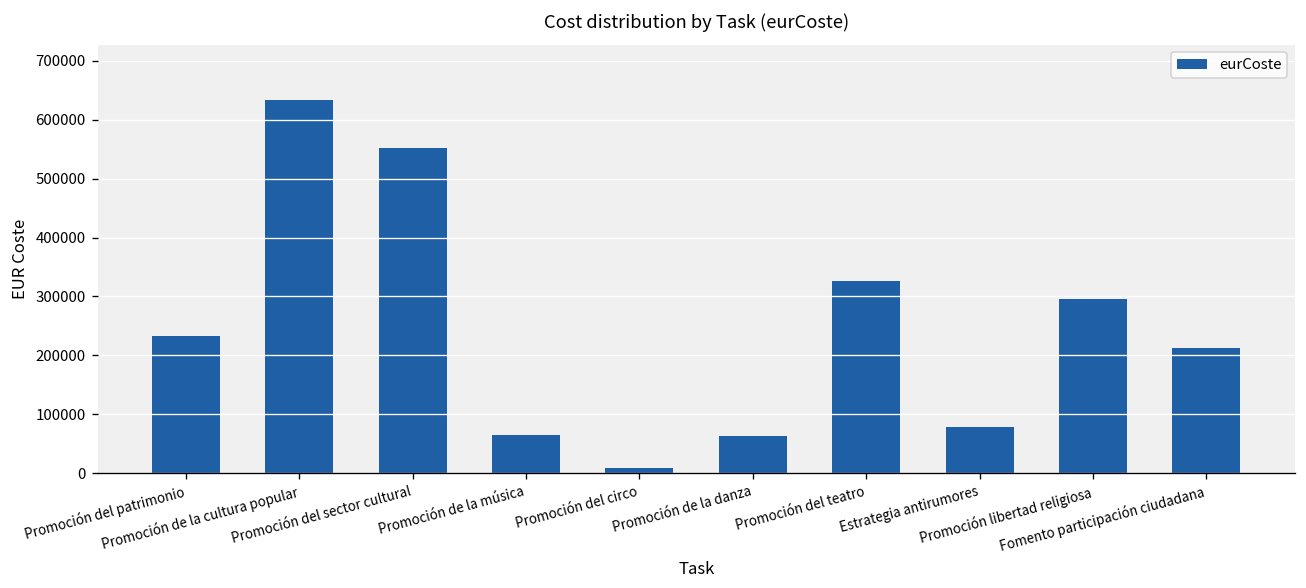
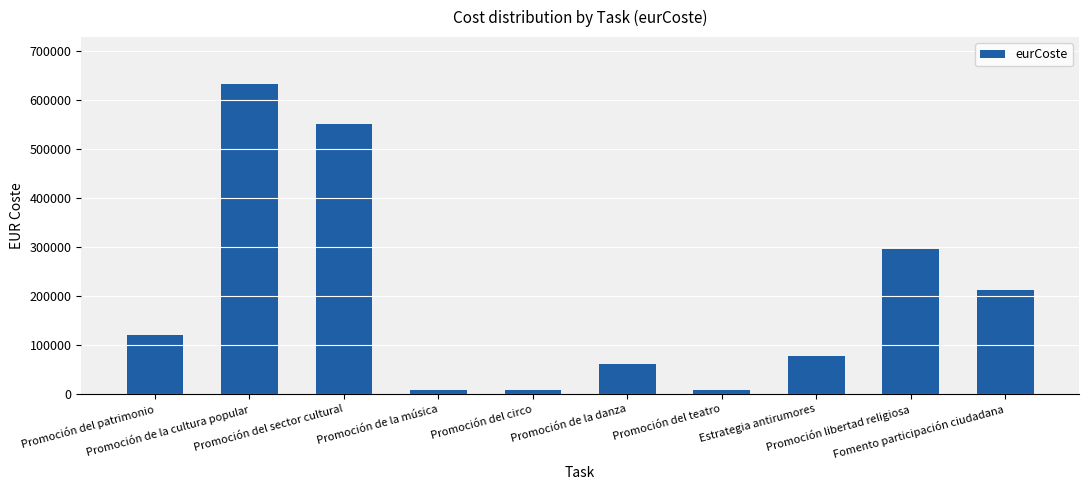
Promoción del patrimonio: 230000 -> 120000
Promoción de la música: 60000 -> 10000
Promoción del teatro: 330000 -> 10000
